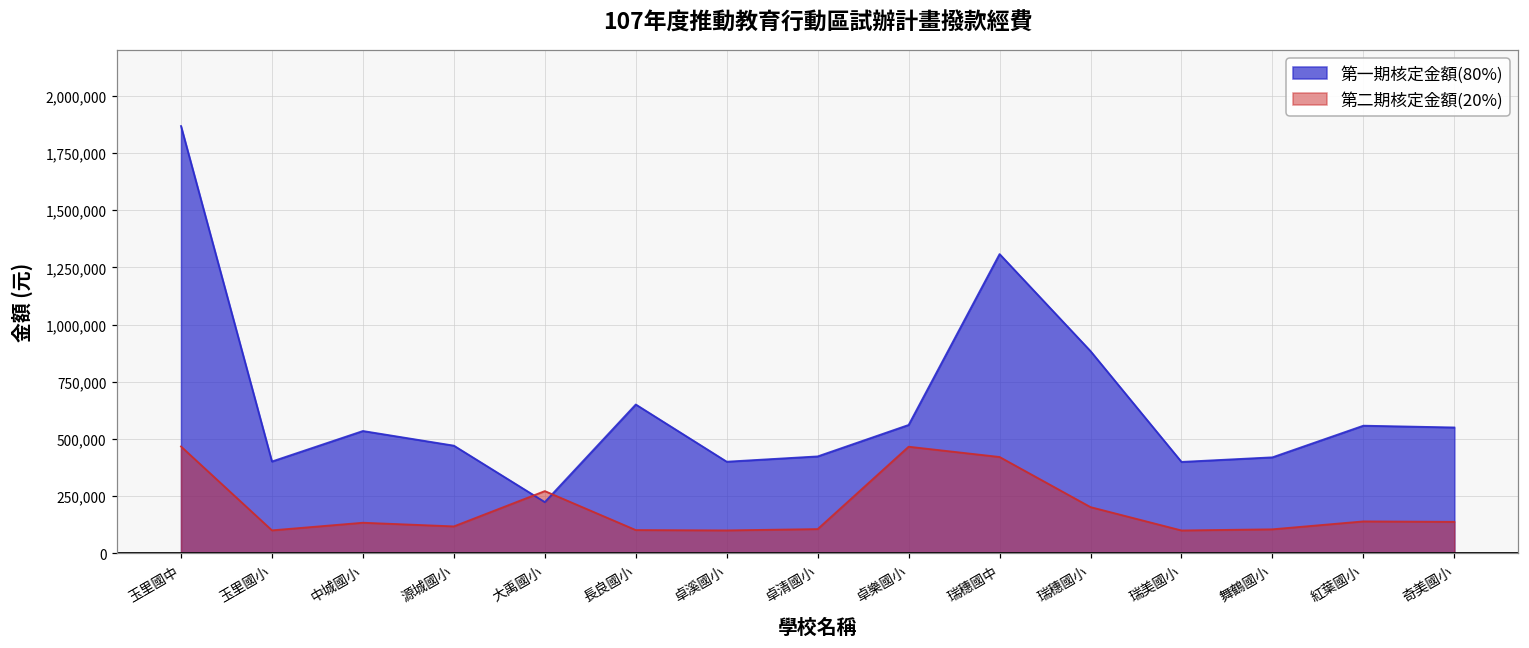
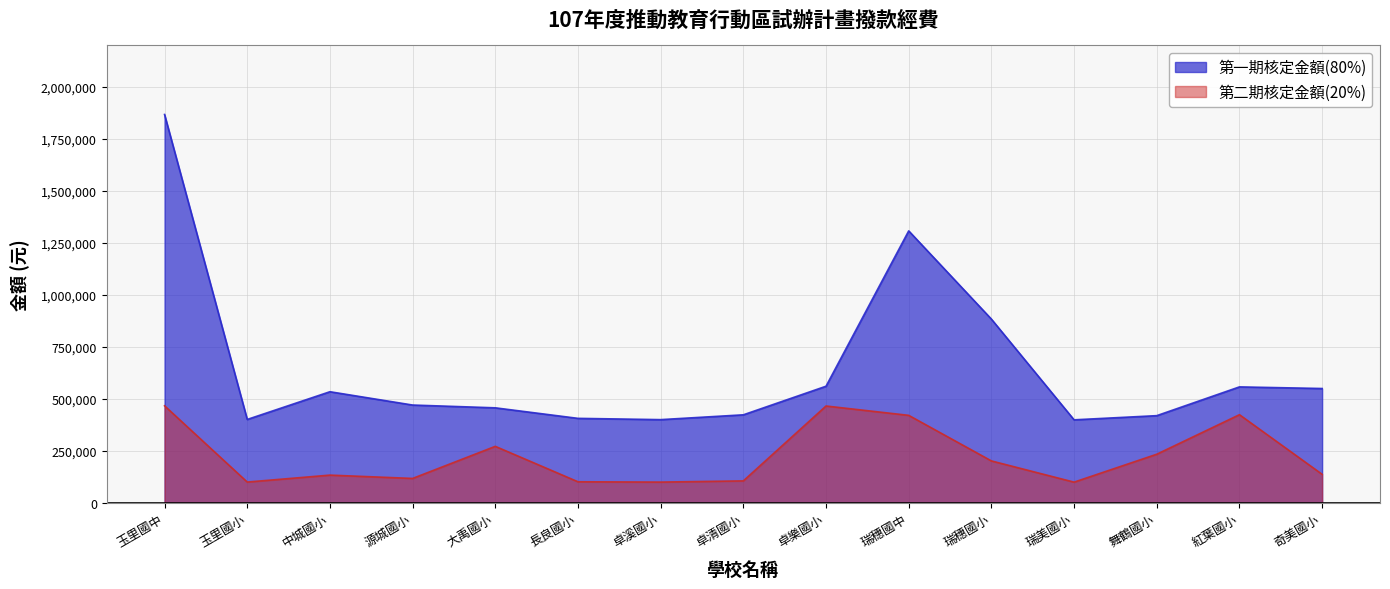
第一期核定金額(80%), 大禹國小: 220,000 -> 460,000
第一期核定金額(80%), 長良國小: 650,000 -> 410,000
第二期核定金額(20%), 舞鶴國小: 100,000 -> 230,000
第二期核定金額(20%), 紅葉國小: 140,000 -> 420,000
